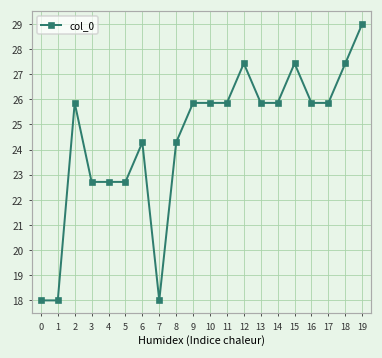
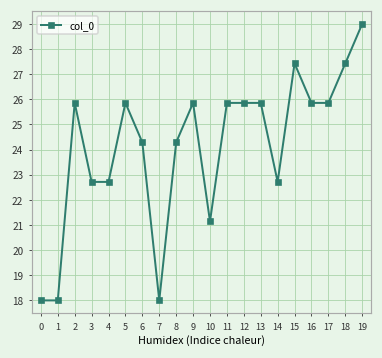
5: 22.7 -> 25.9
10: 25.9 -> 21.1
12: 27.4 -> 25.9
14: 25.9 -> 22.7
